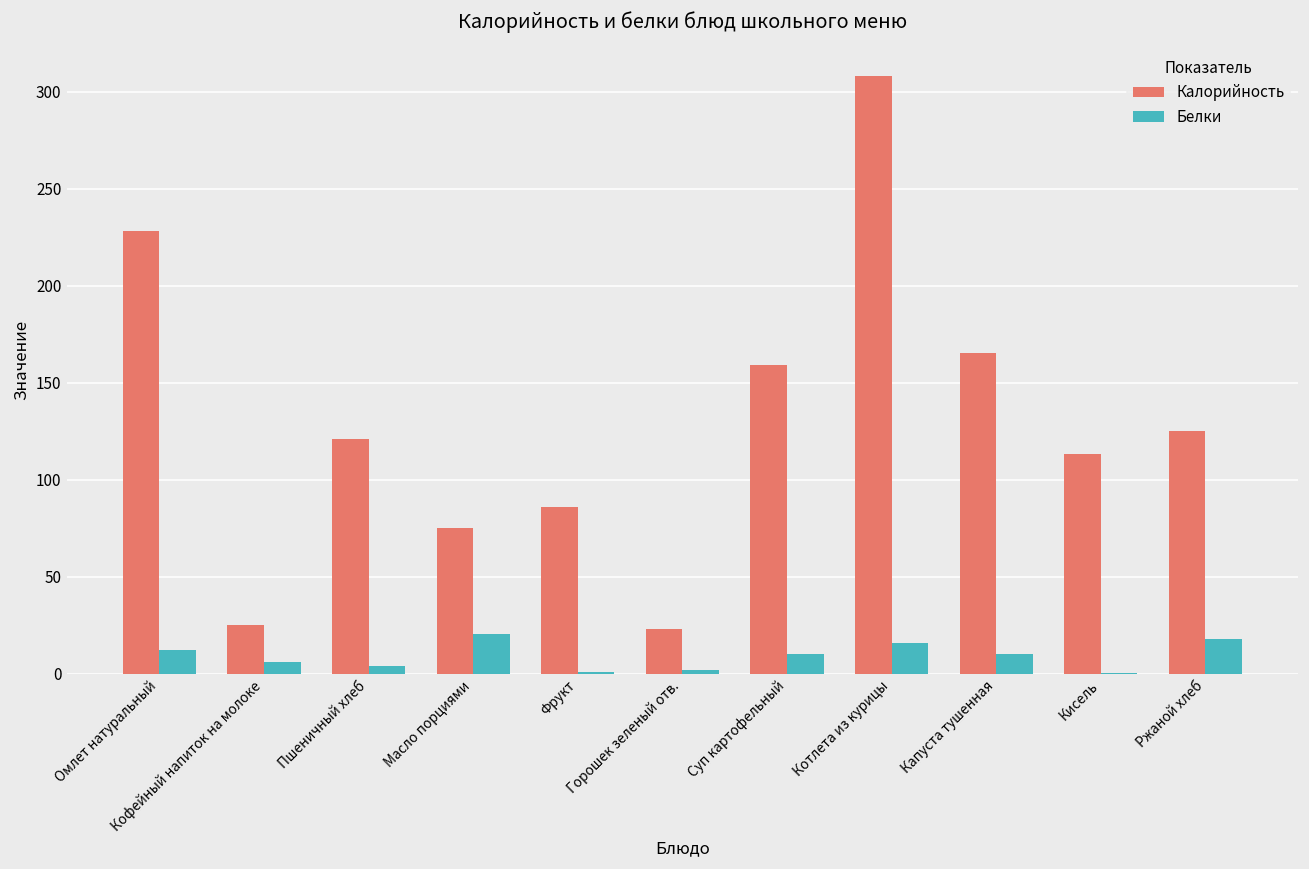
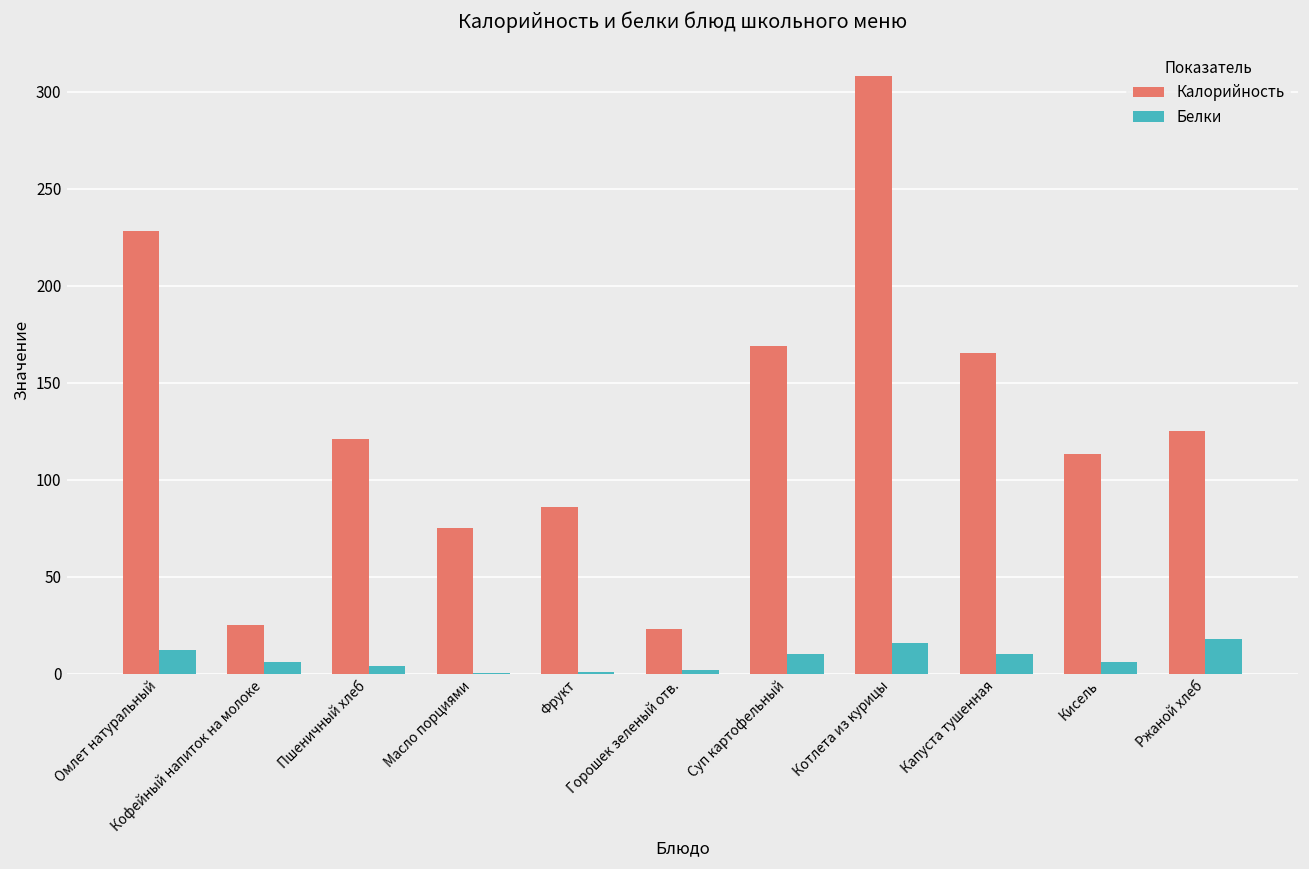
Белки, Масло порциями: 20 -> 0
Калорийность, Суп картофельный: 159 -> 169
Белки, Кисель: 0 -> 6
